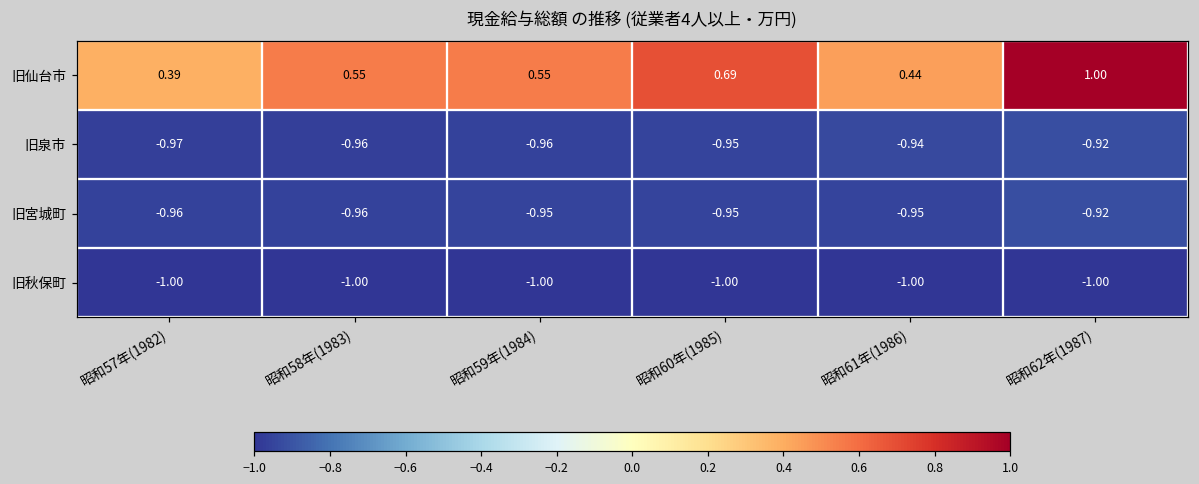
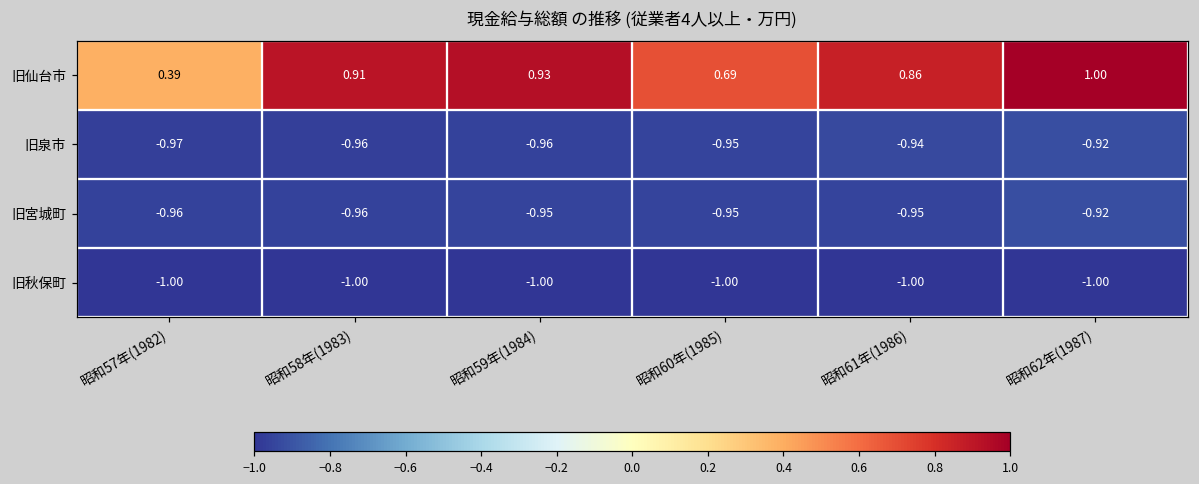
旧仙台市, 昭和58年(1983): 0.55 -> 0.91
旧仙台市, 昭和59年(1984): 0.55 -> 0.93
旧仙台市, 昭和61年(1986): 0.44 -> 0.86
